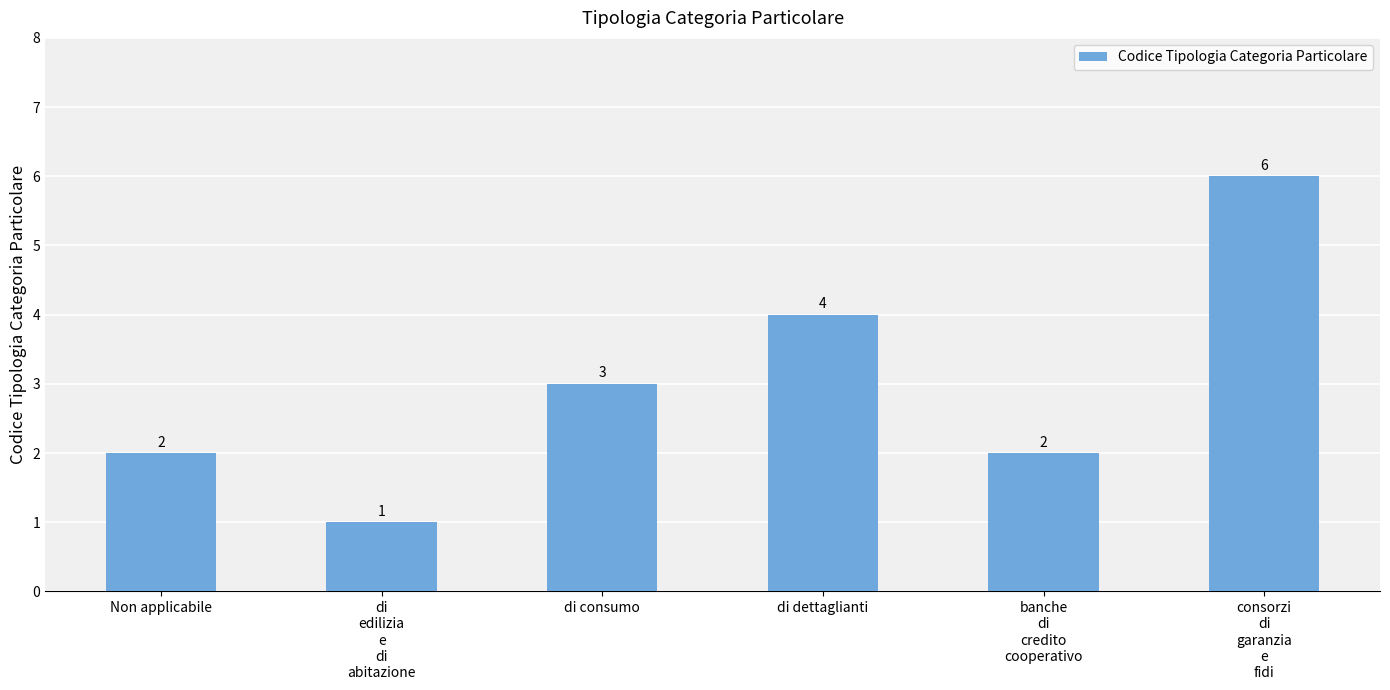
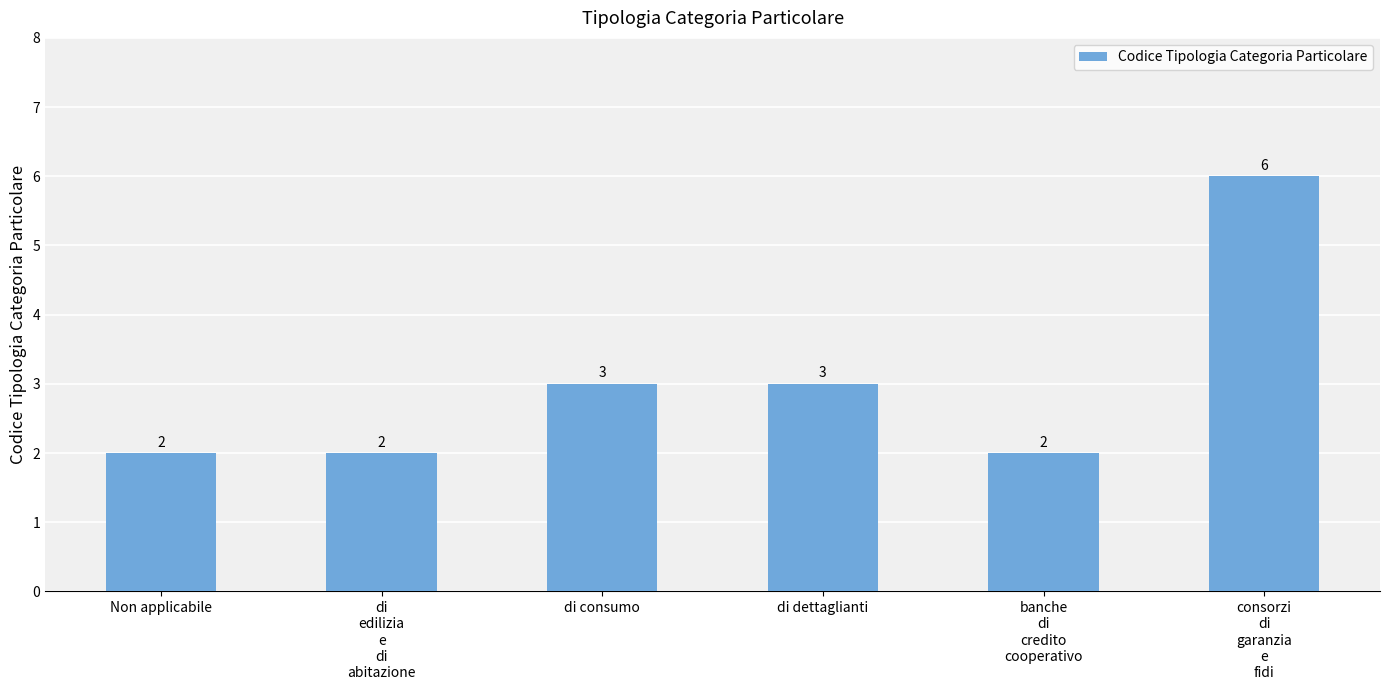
di edilizia e di abitazione: 1 -> 2
di dettaglianti: 4 -> 3
